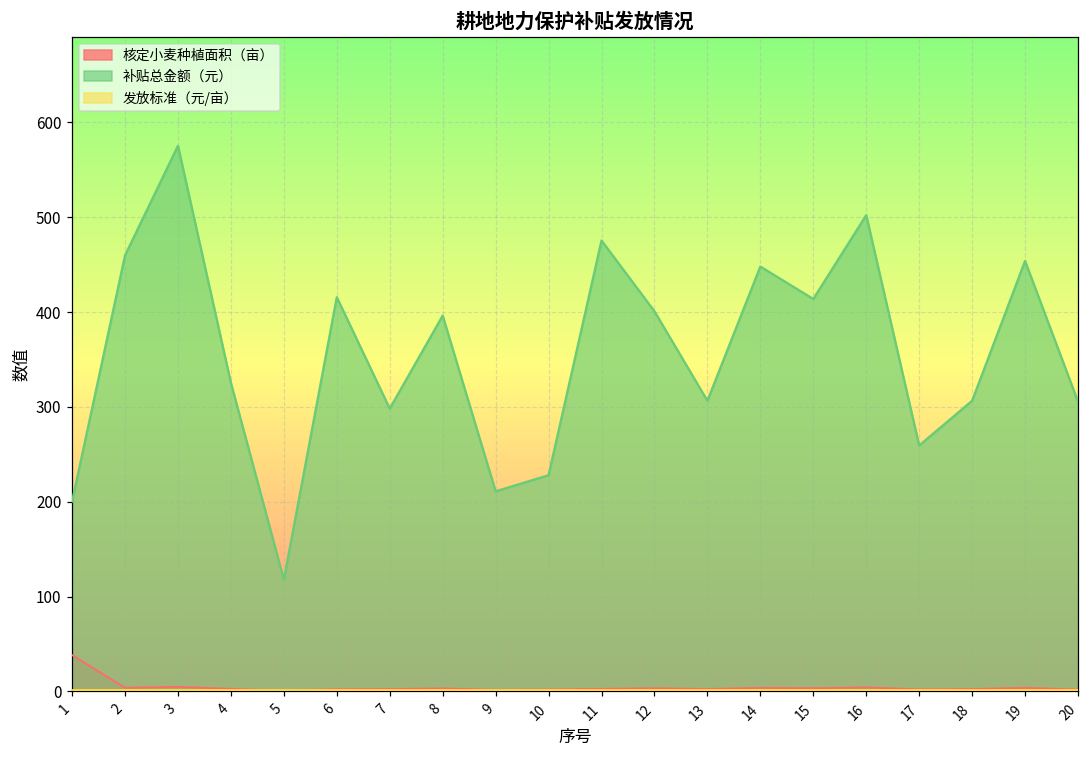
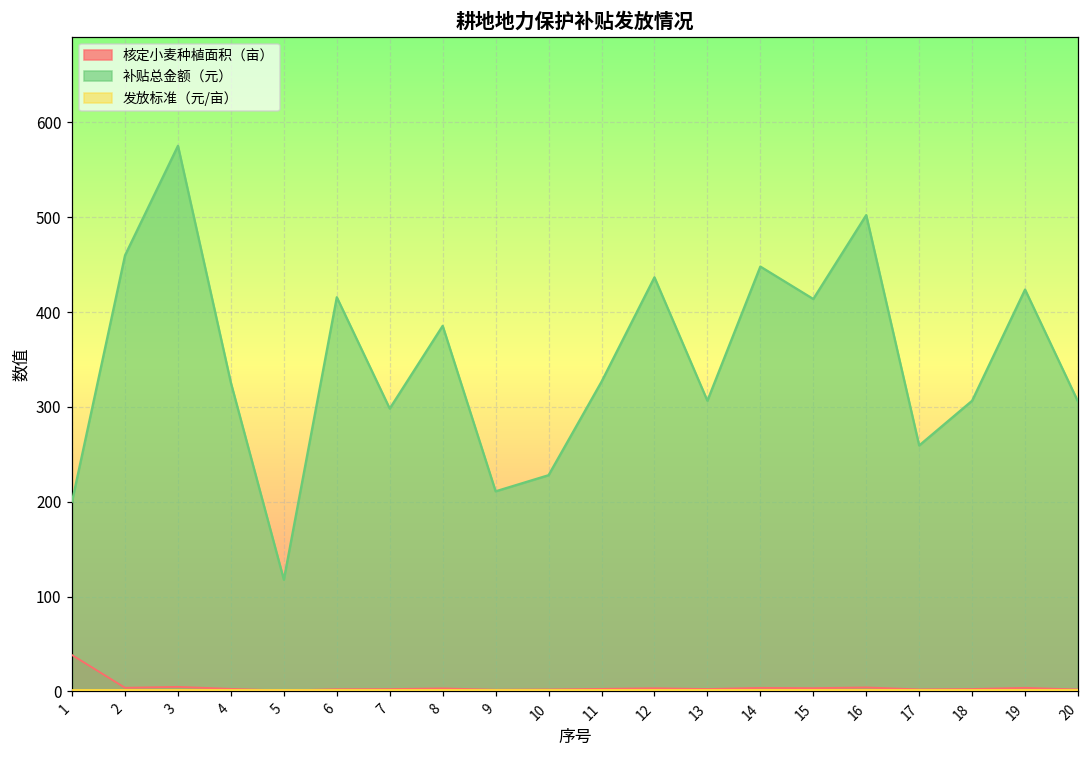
补贴总金额（元）, 8: 400 -> 390
补贴总金额（元）, 11: 480 -> 330
补贴总金额（元）, 12: 400 -> 440
补贴总金额（元）, 19: 450 -> 420
